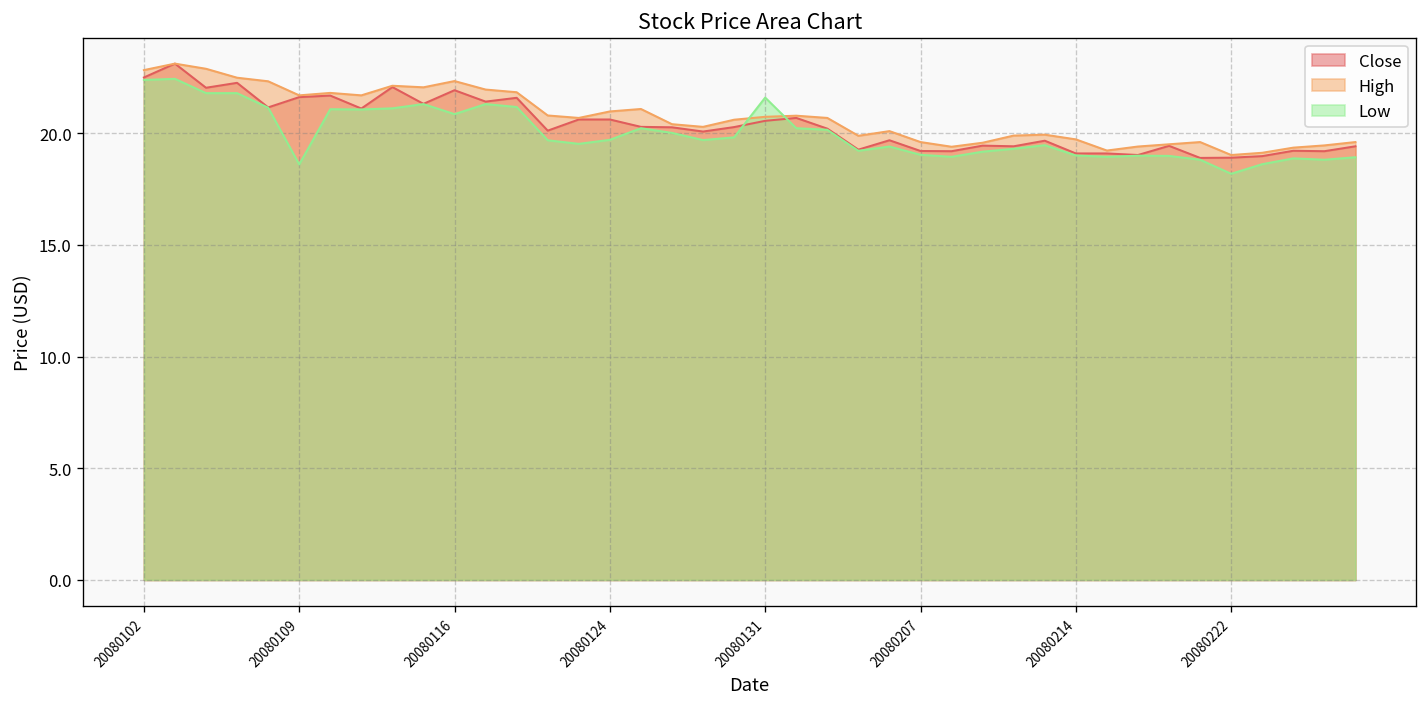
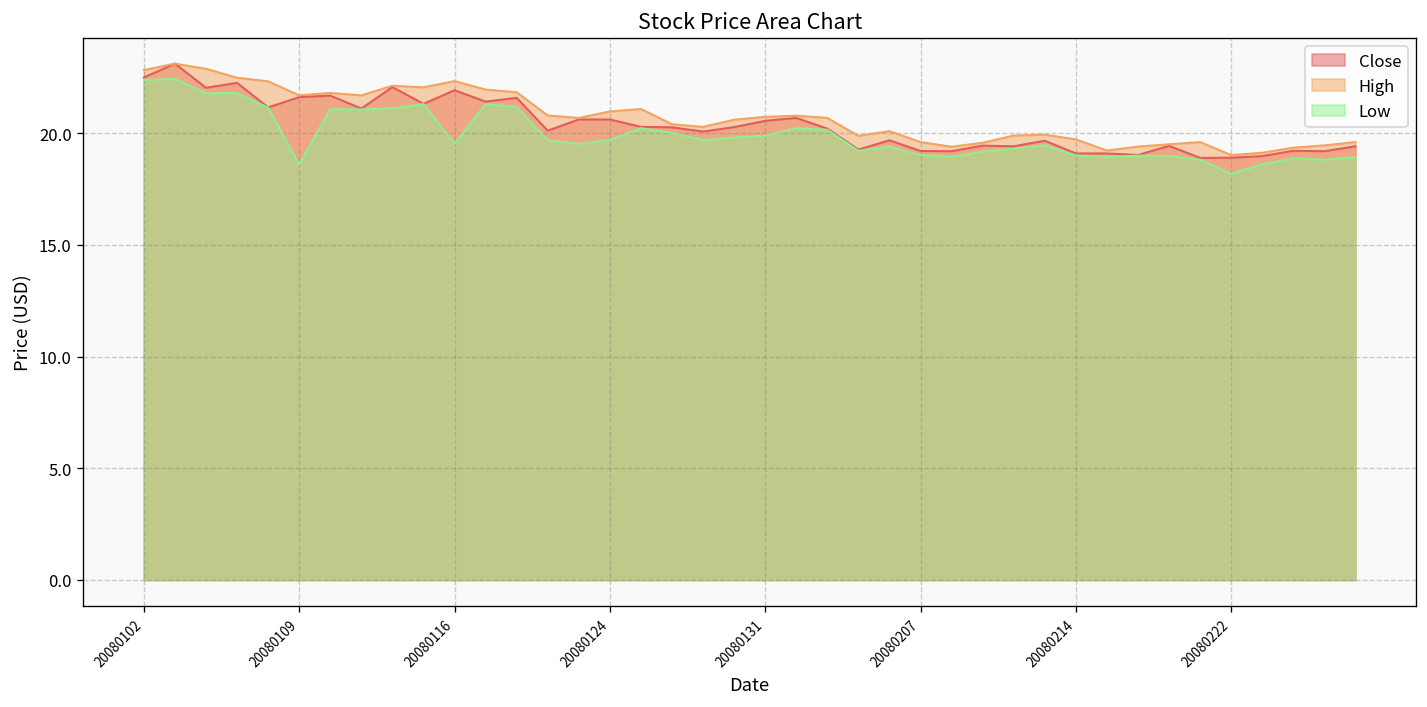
Low, 20080116: 20.9 -> 19.5
Low, 20080131: 21.6 -> 19.9
